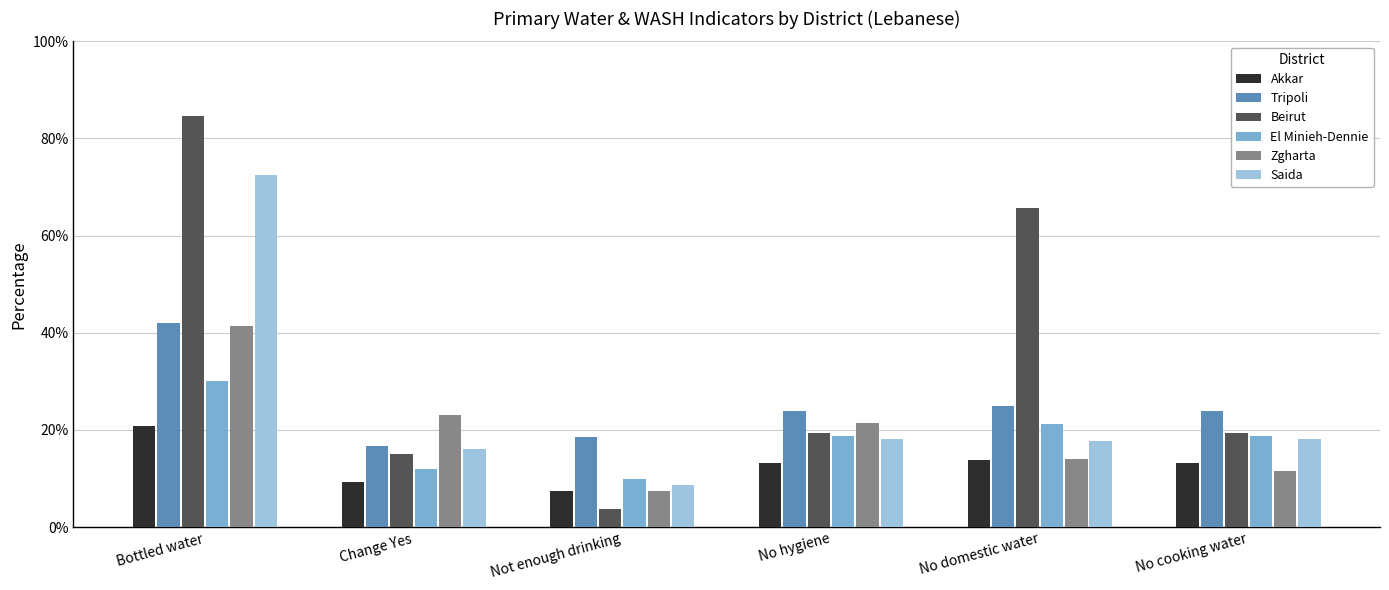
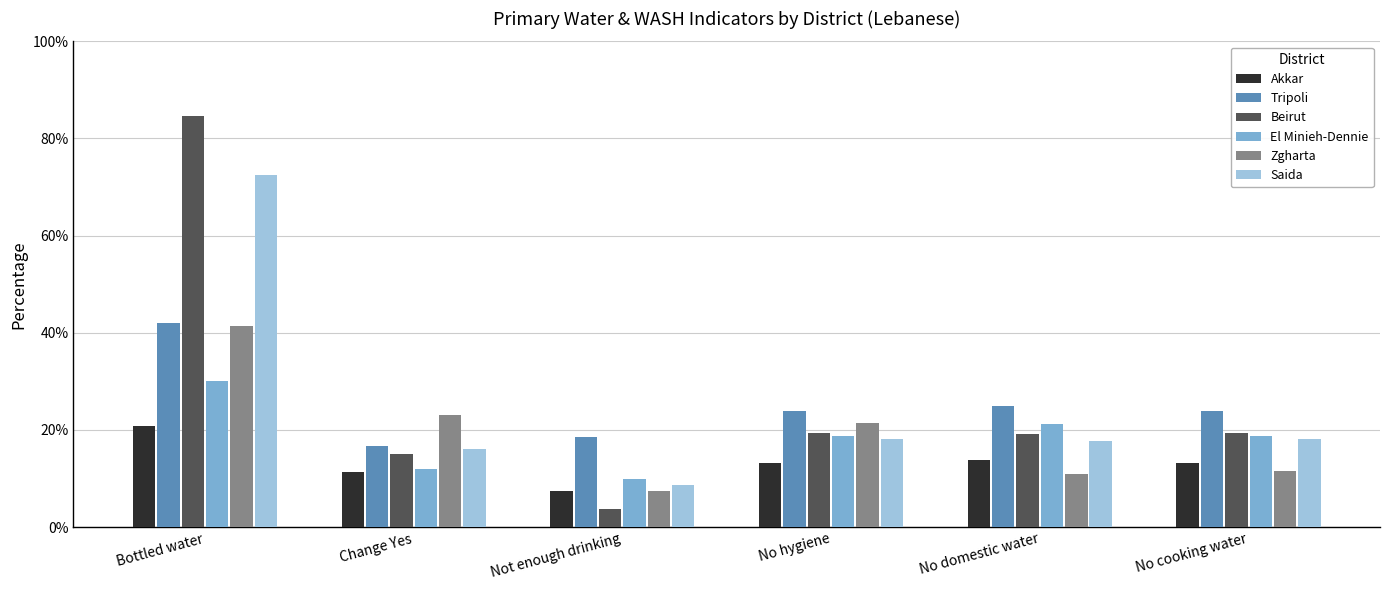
Akkar, Change Yes: 9% -> 11%
Beirut, No domestic water: 66% -> 19%
Zgharta, No domestic water: 14% -> 11%
